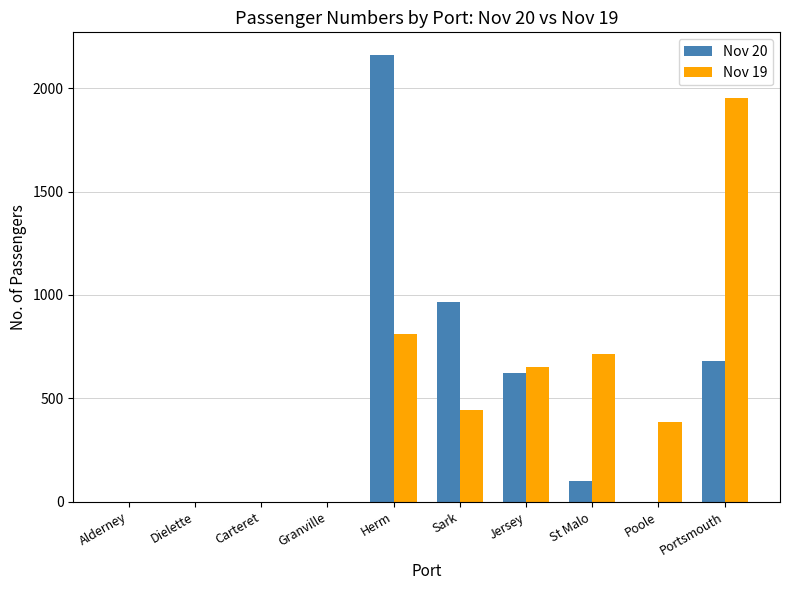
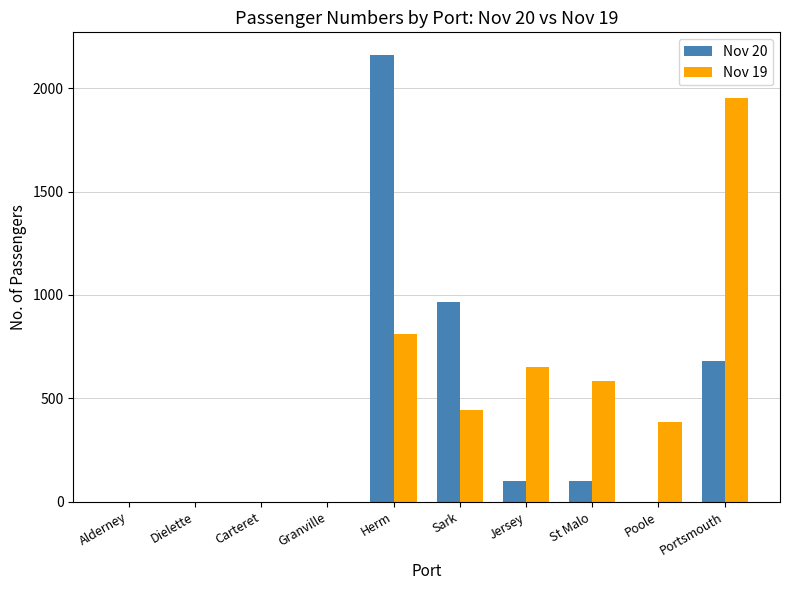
Nov 20, Jersey: 620 -> 100
Nov 19, St Malo: 710 -> 590
